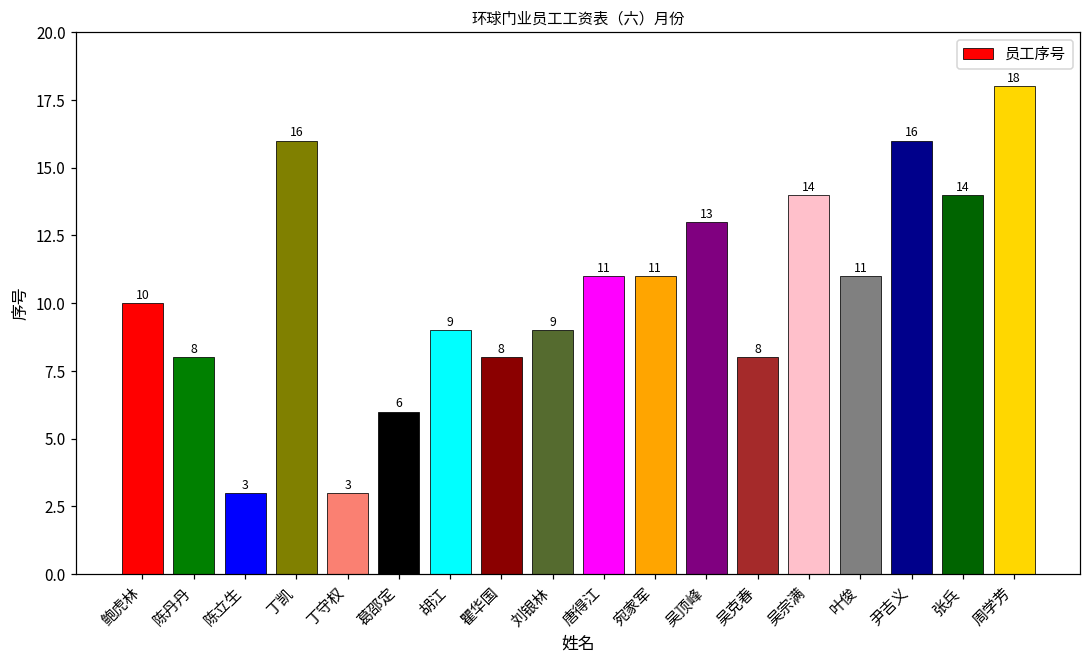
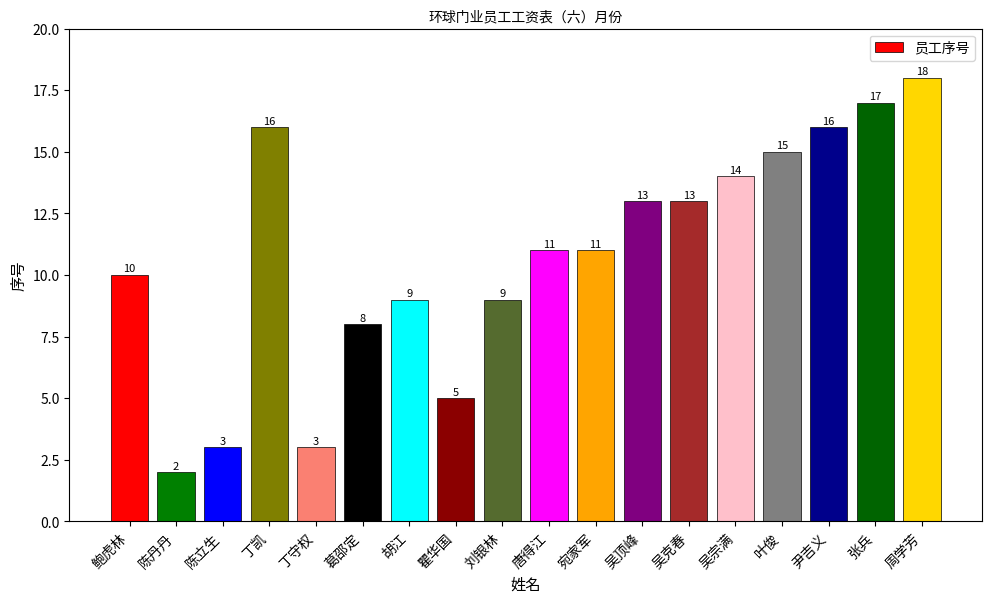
陈丹丹: 8 -> 2
葛邵定: 6 -> 8
瞿华国: 8 -> 5
吴克春: 8 -> 13
叶俊: 11 -> 15
张兵: 14 -> 17
